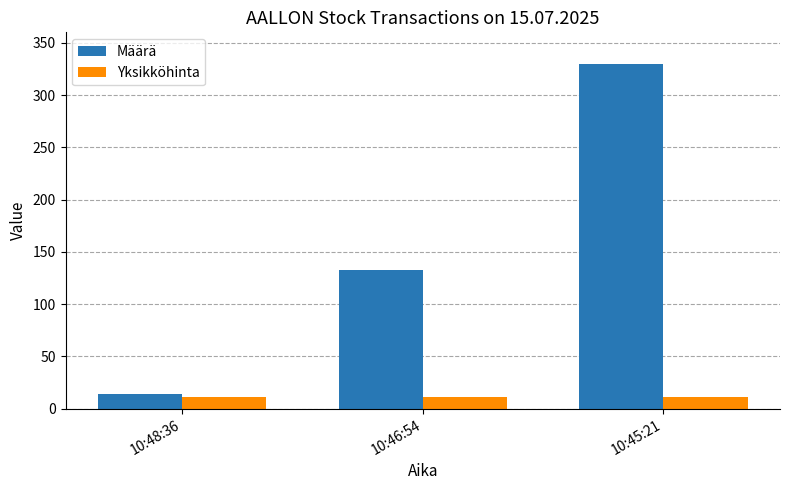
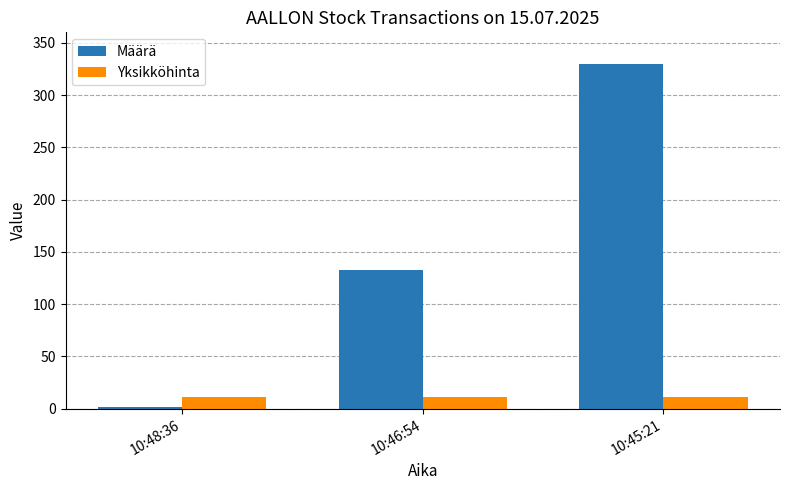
Määrä, 10:48:36: 14 -> 1
